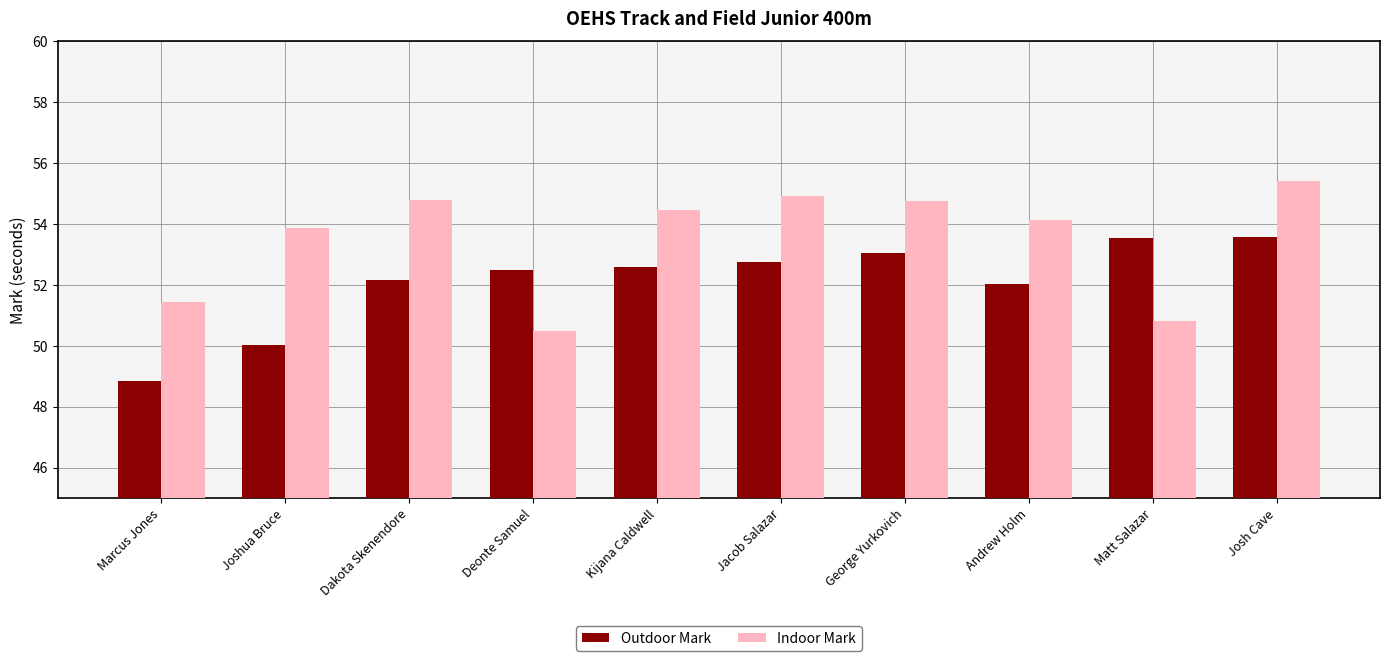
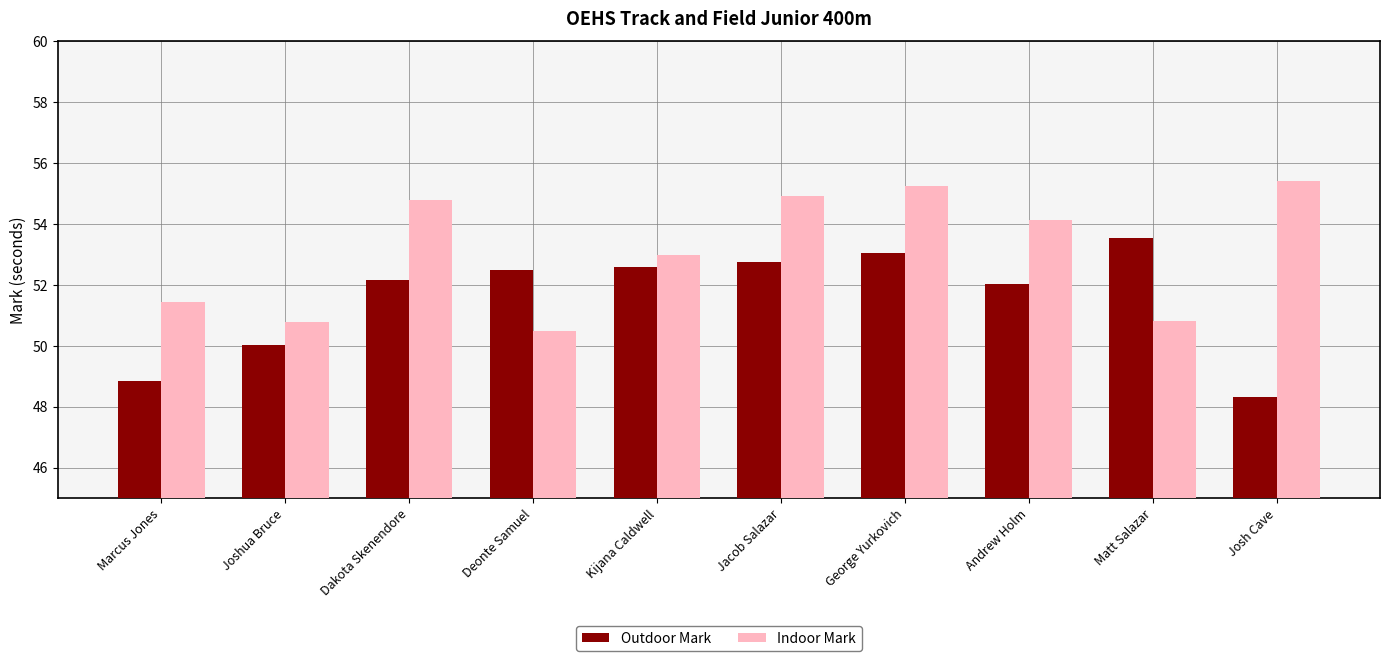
Indoor Mark, Joshua Bruce: 53.9 -> 50.8
Indoor Mark, Kijana Caldwell: 54.5 -> 53.0
Indoor Mark, George Yurkovich: 54.8 -> 55.2
Outdoor Mark, Josh Cave: 53.6 -> 48.3
